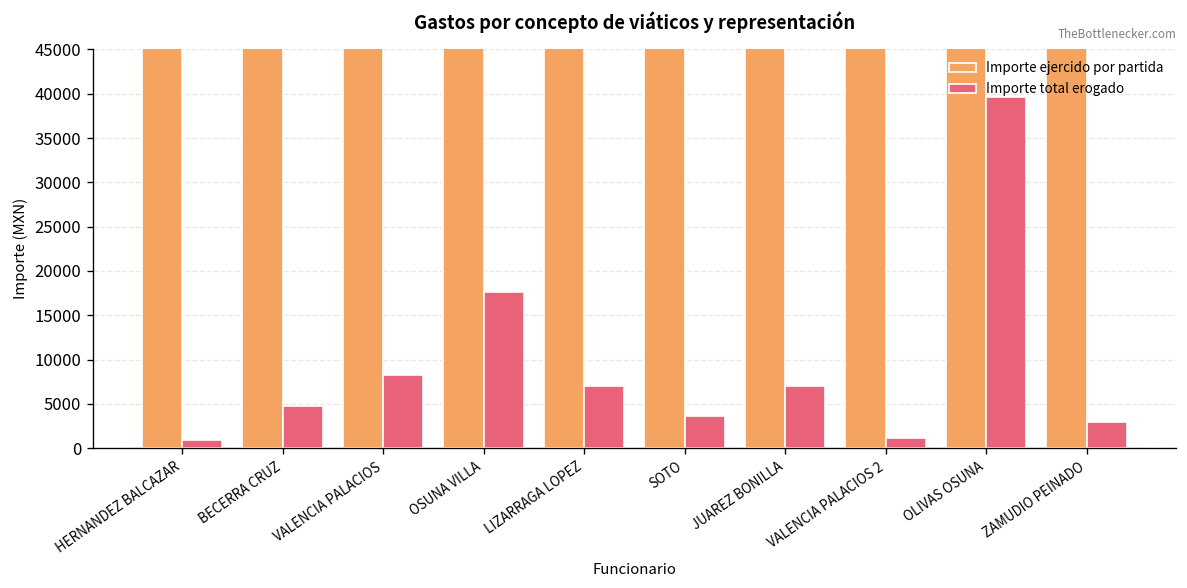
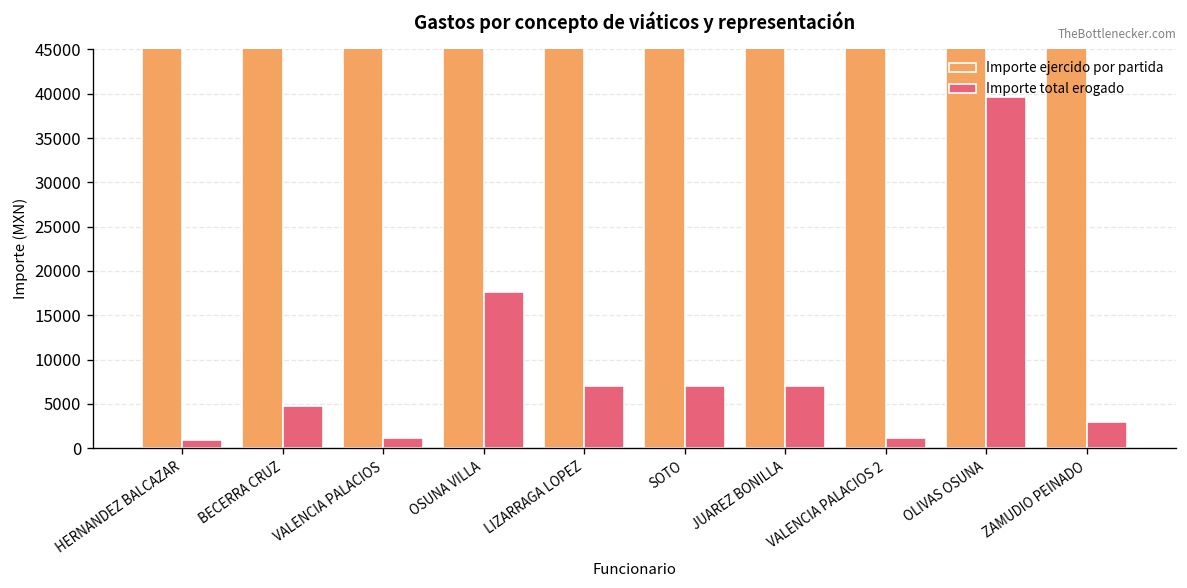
Importe total erogado, VALENCIA PALACIOS: 8000 -> 1000
Importe total erogado, SOTO: 4000 -> 7000
